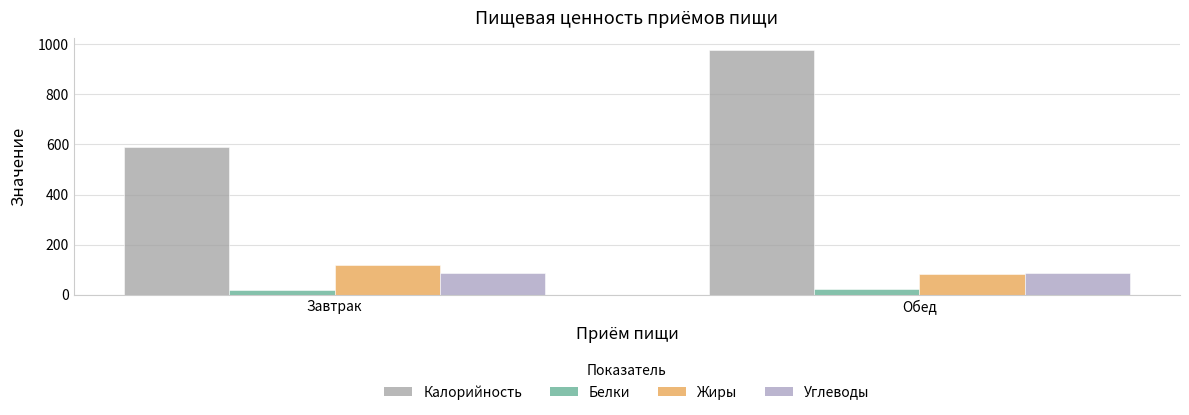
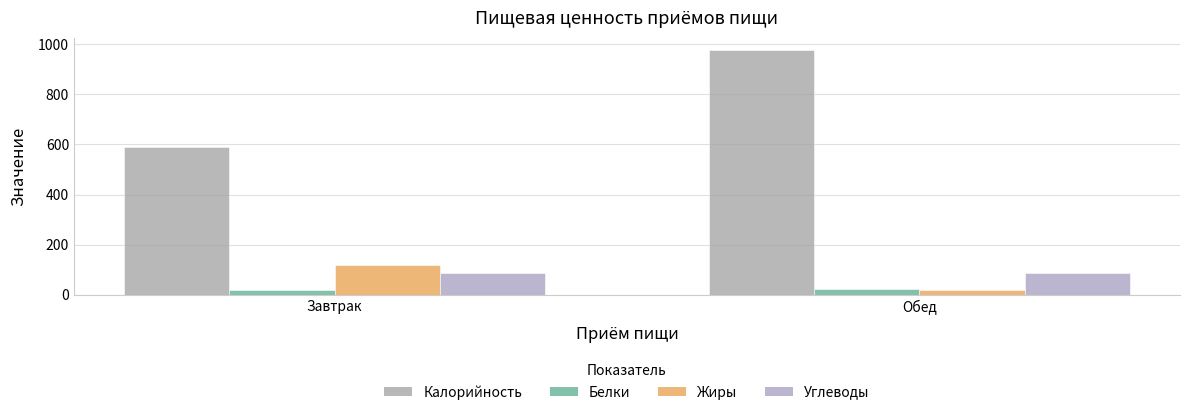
Жиры, Обед: 80 -> 20
